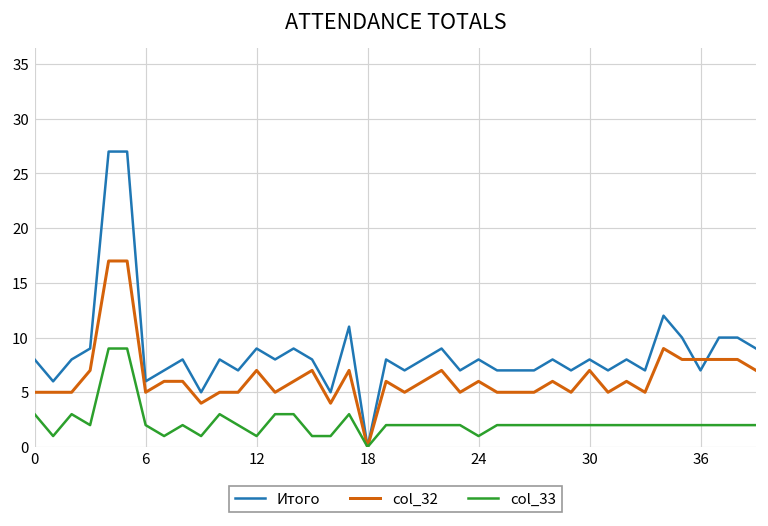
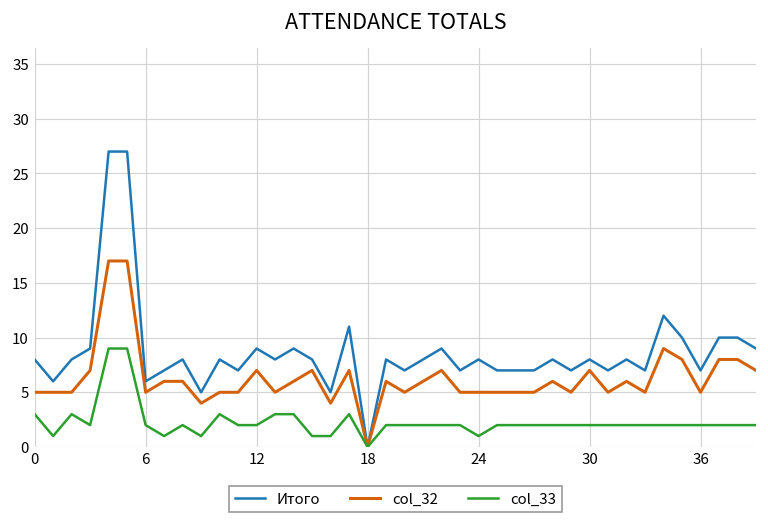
col_33, 12: 1 -> 2
col_32, 24: 6 -> 5
col_32, 36: 8 -> 5
